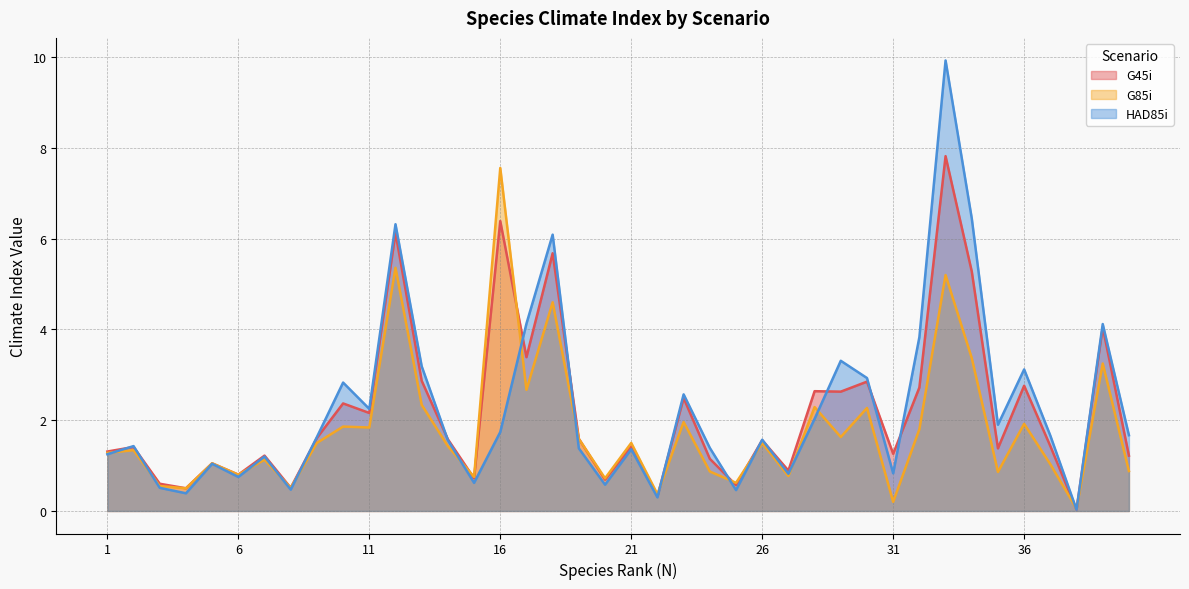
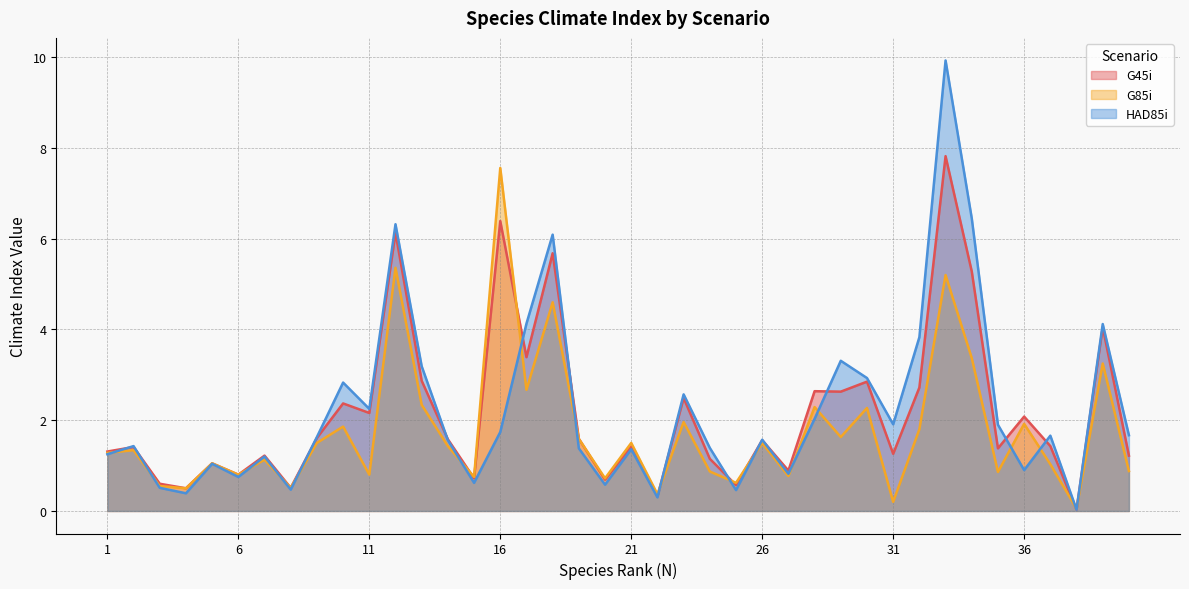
G85i, 11: 1.8 -> 0.8
HAD85i, 31: 0.8 -> 1.9
G45i, 36: 2.8 -> 2.1
HAD85i, 36: 3.1 -> 0.9
